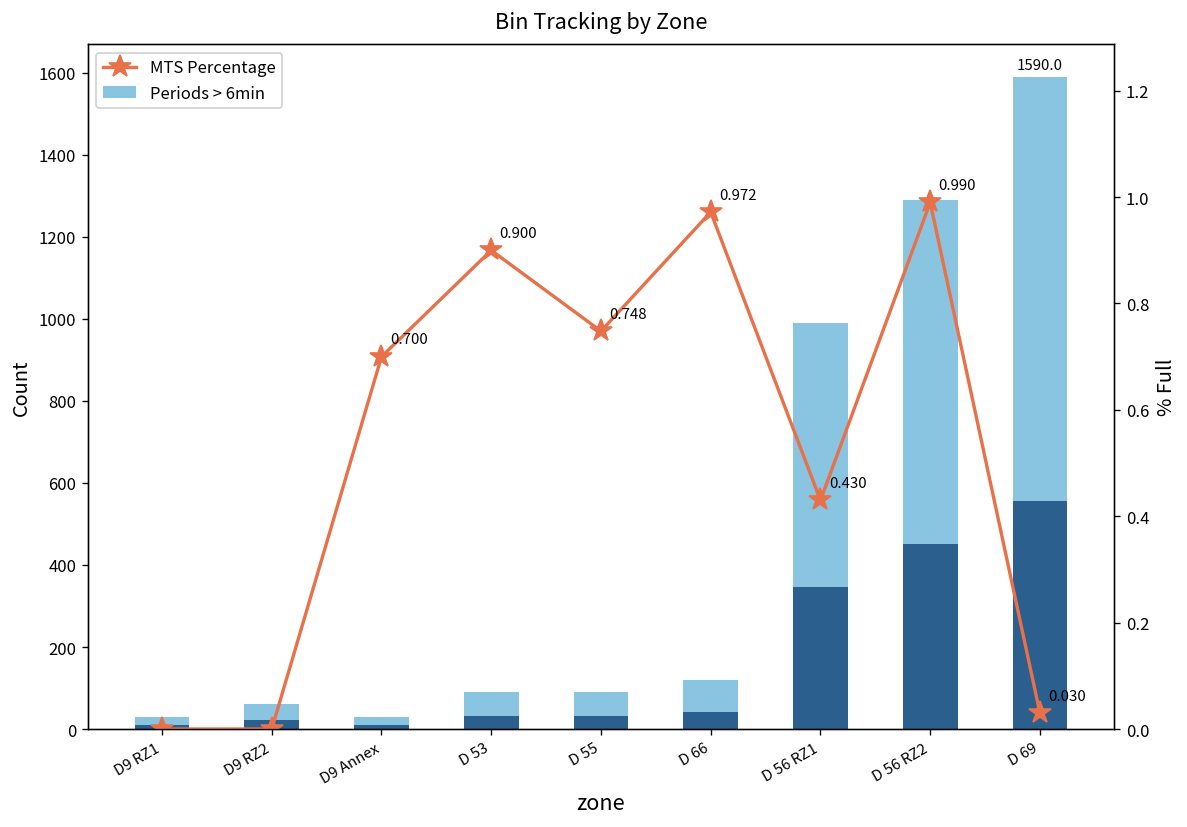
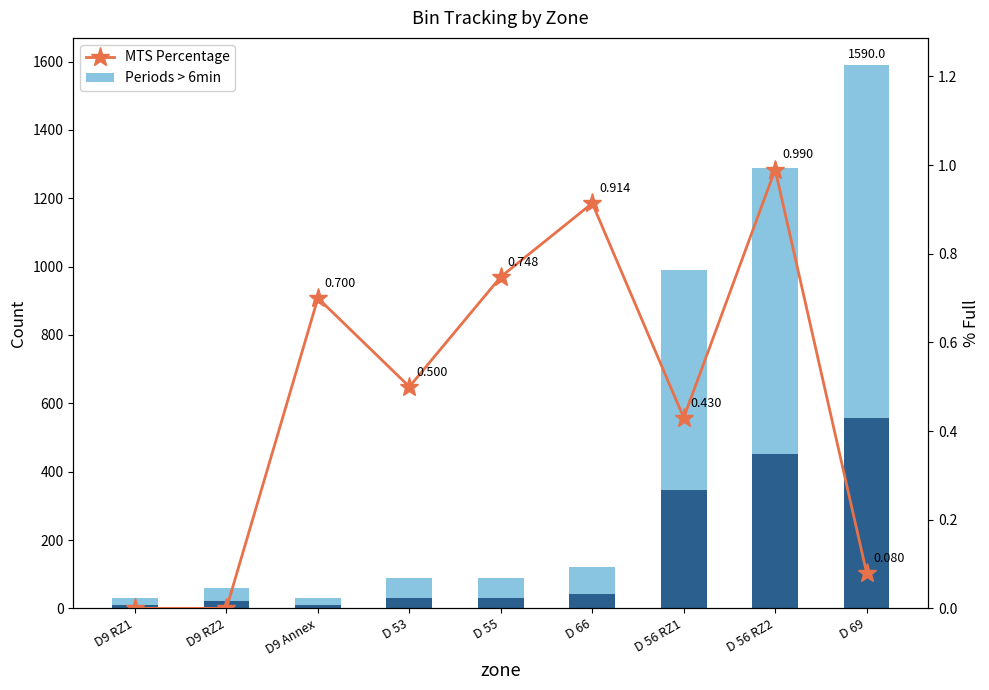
MTS Percentage, D 53: 0.900 -> 0.500
MTS Percentage, D 66: 0.972 -> 0.914
MTS Percentage, D 69: 0.030 -> 0.080
